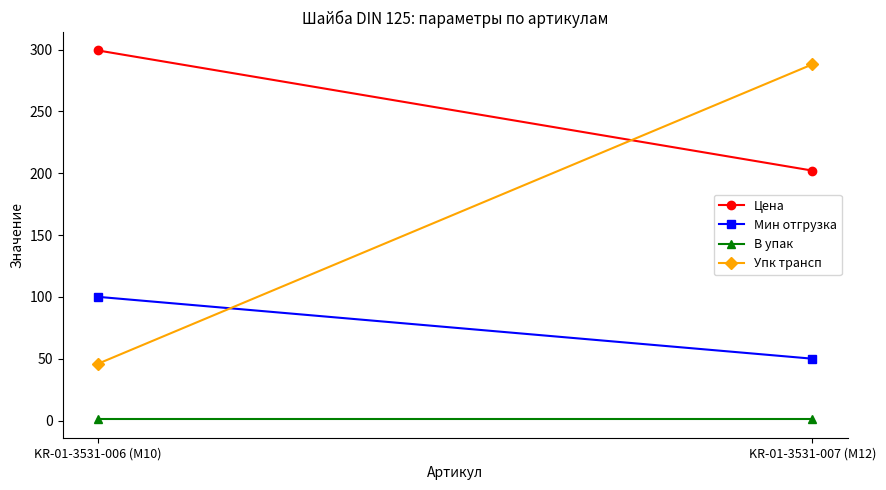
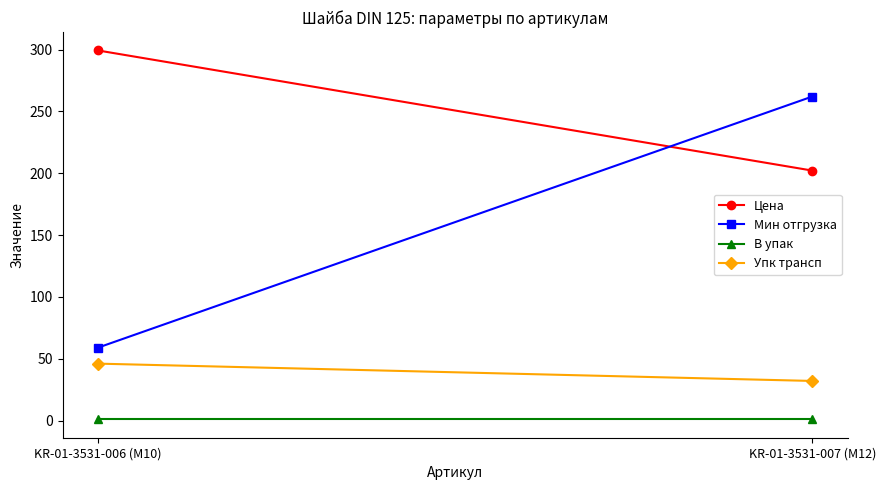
Мин отгрузка, KR-01-3531-006 (M10): 100 -> 59
Мин отгрузка, KR-01-3531-007 (M12): 50 -> 262
Упк трансп, KR-01-3531-007 (M12): 288 -> 32
